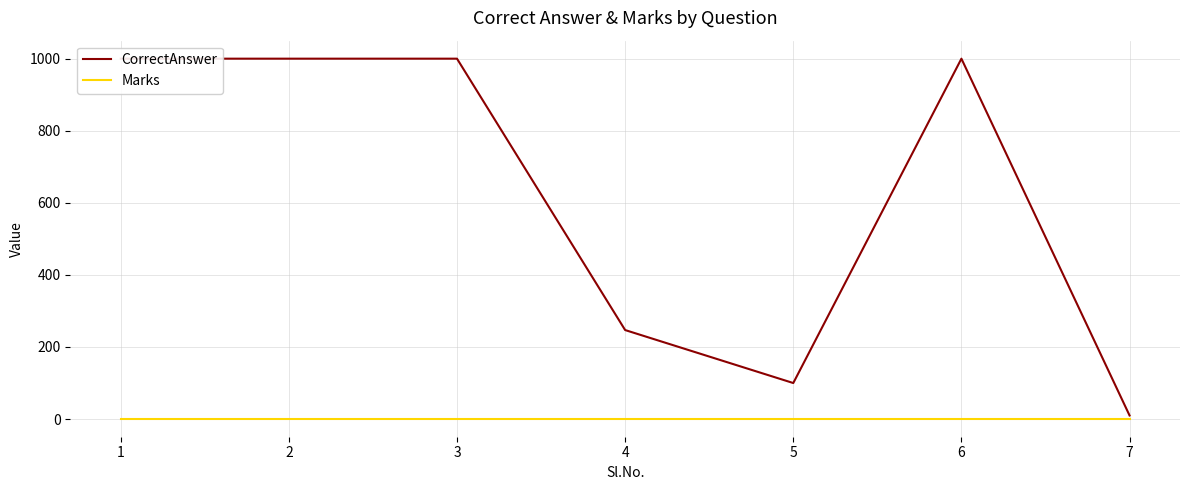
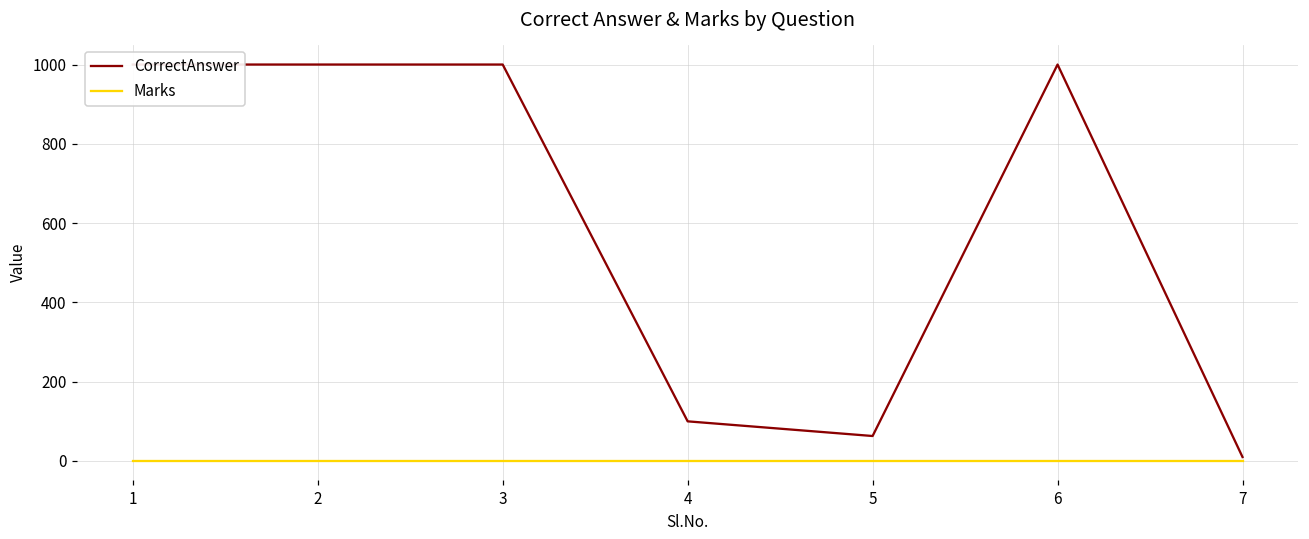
CorrectAnswer, 4: 250 -> 100
CorrectAnswer, 5: 100 -> 60
